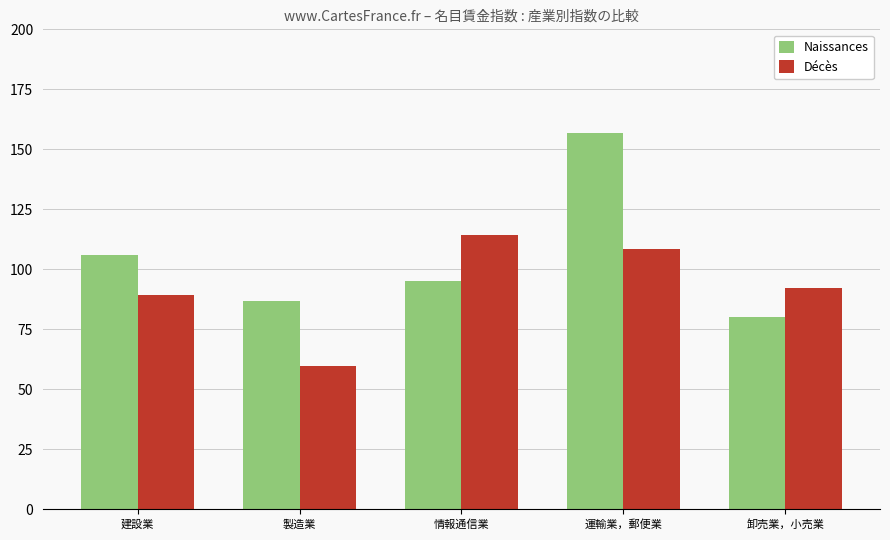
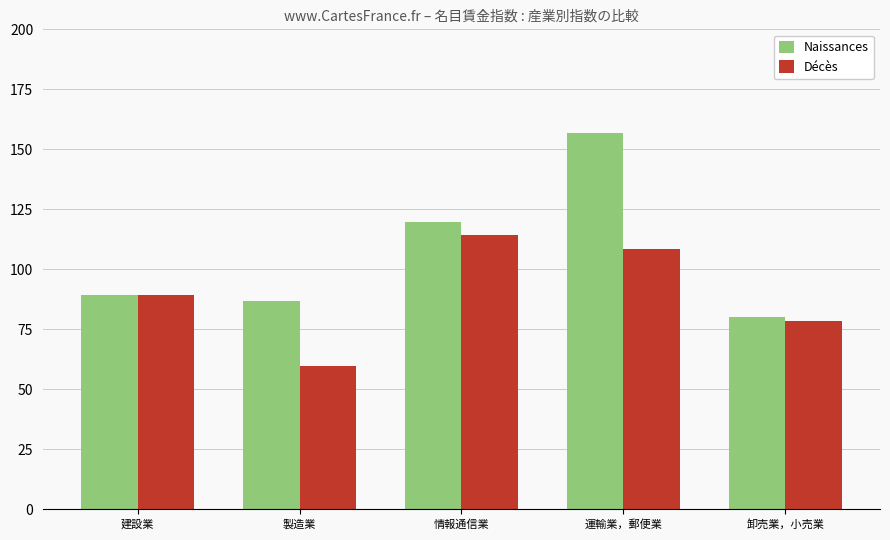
Naissances, 建設業: 106 -> 89
Naissances, 情報通信業: 95 -> 120
Décès, 卸売業，小売業: 92 -> 78
